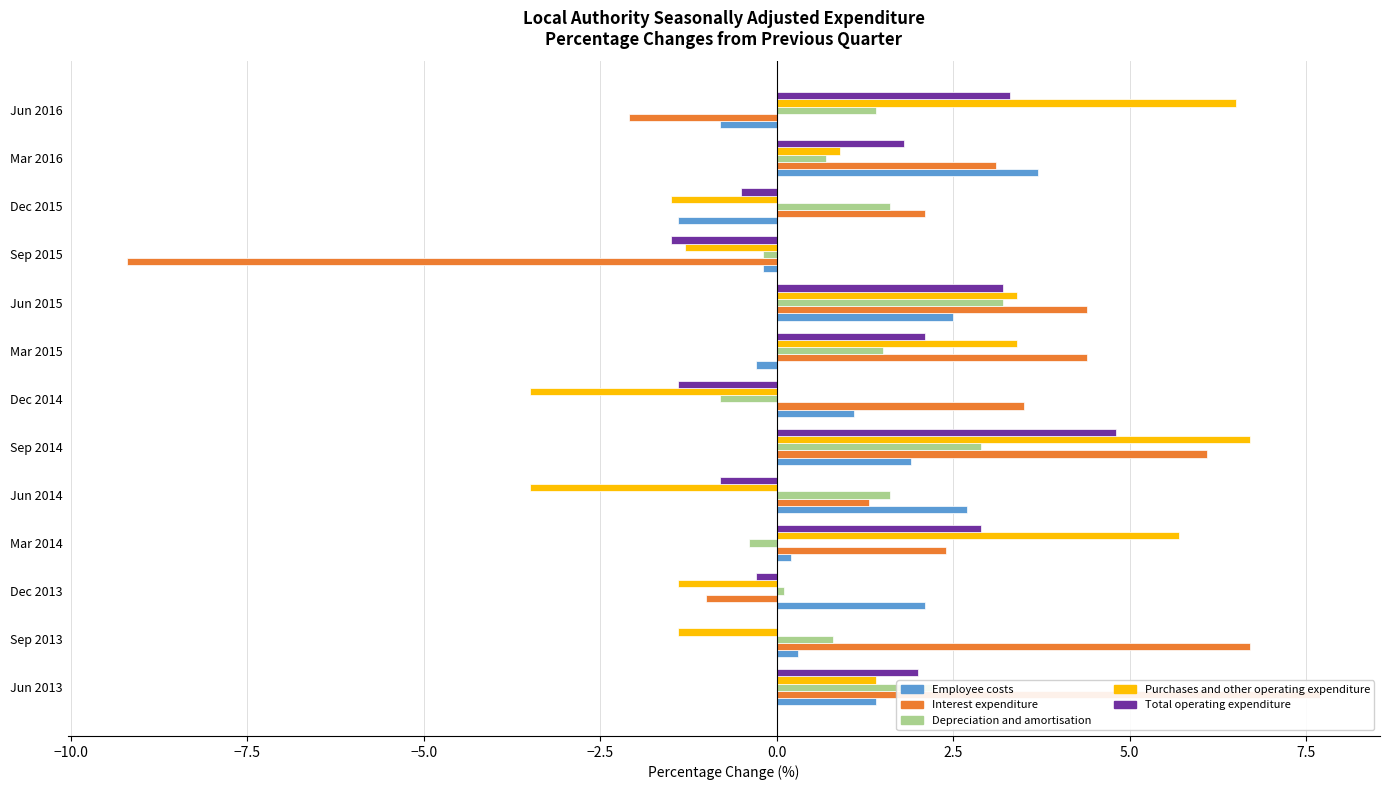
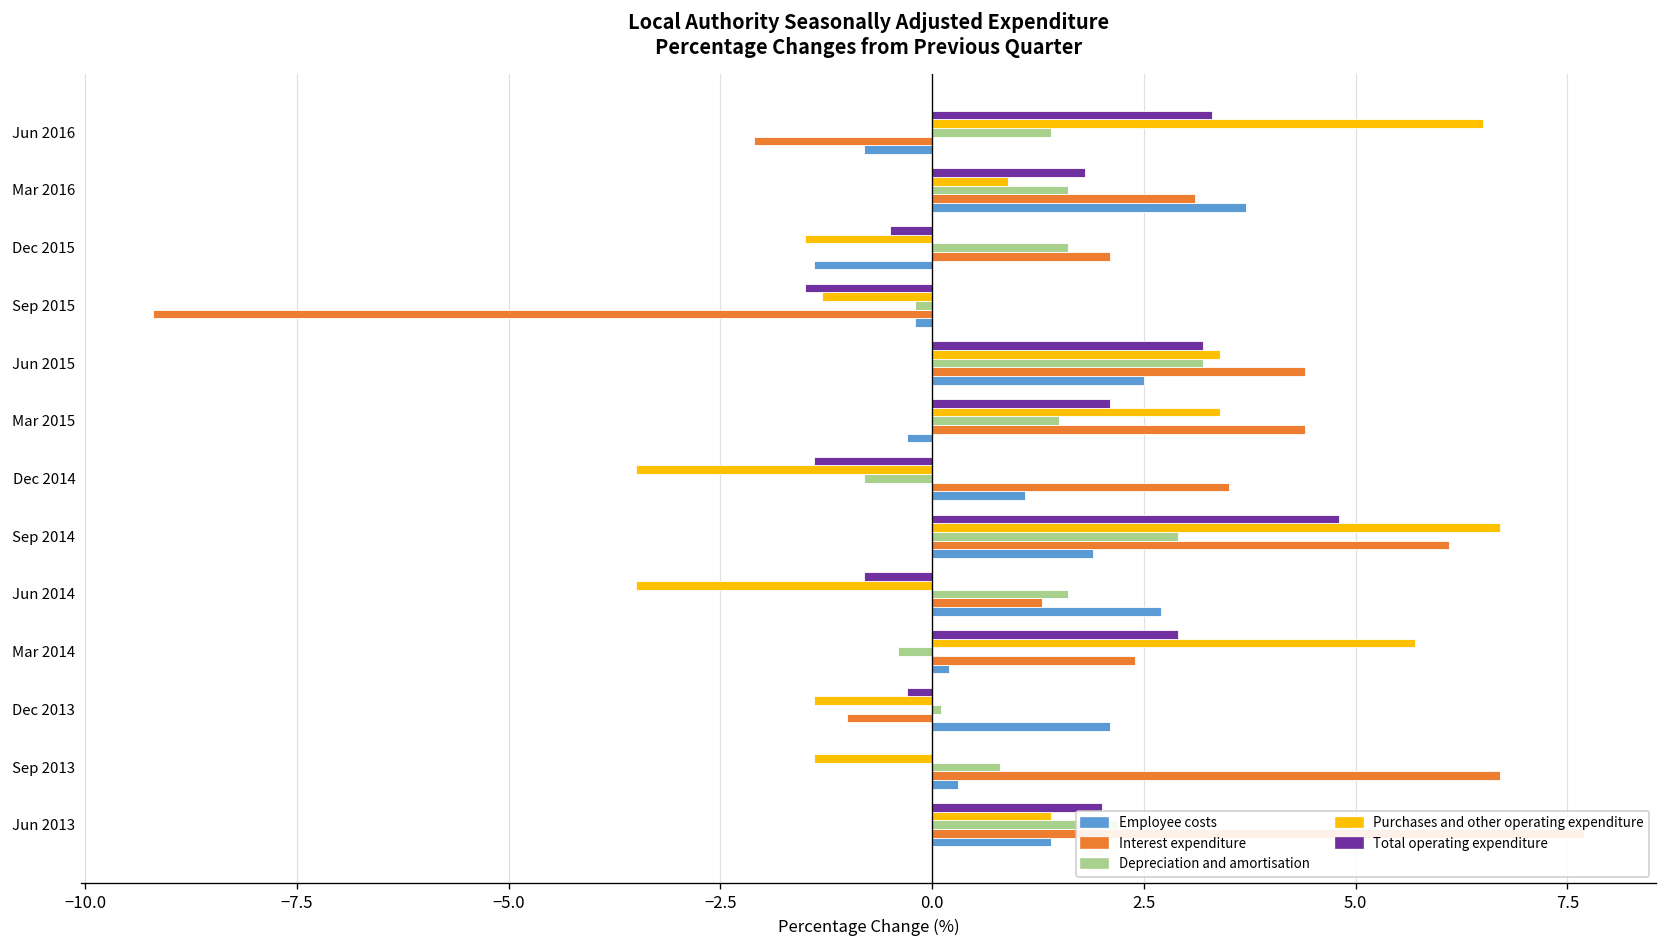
Depreciation and amortisation, Mar 2016: 0.7 -> 1.6
